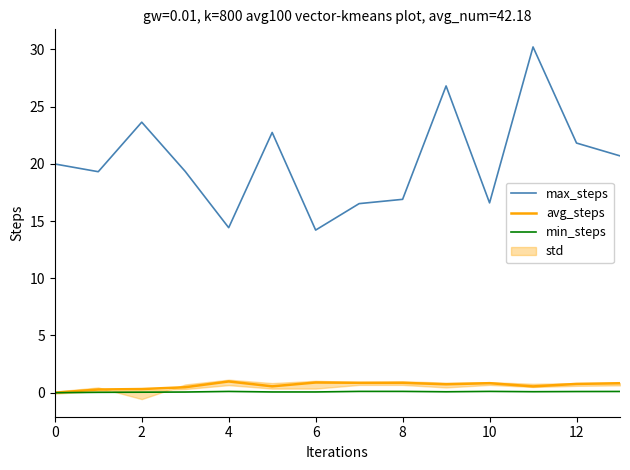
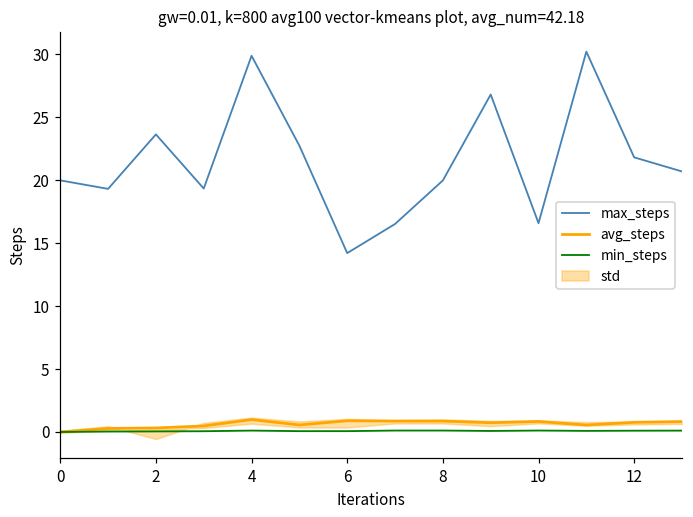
max_steps, 4: 14.4 -> 29.9
max_steps, 8: 16.9 -> 20.0
